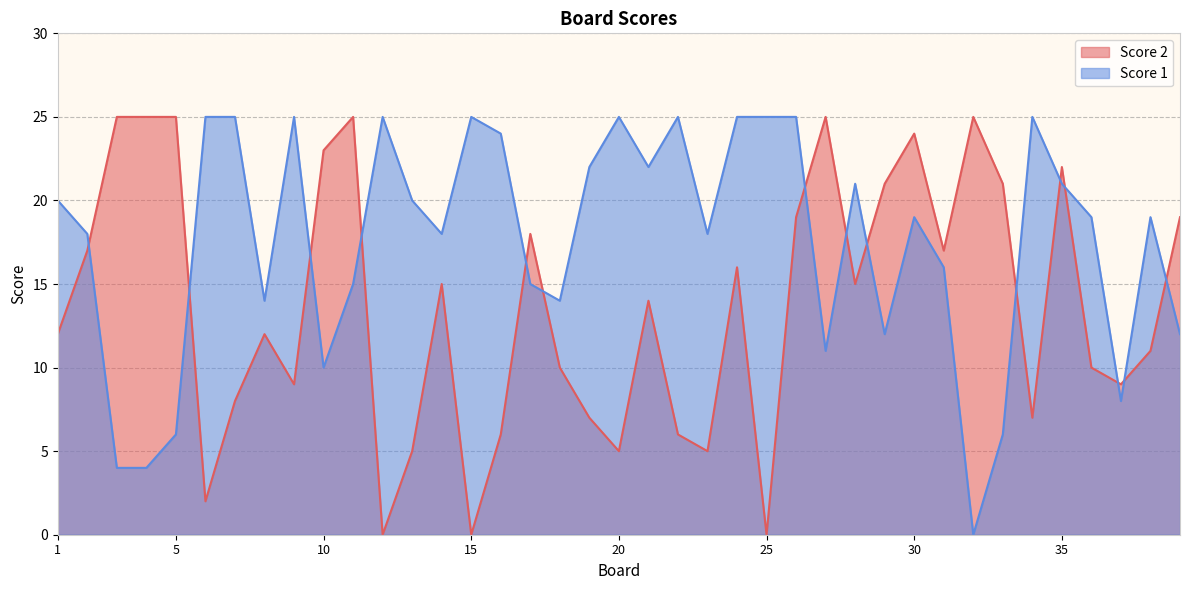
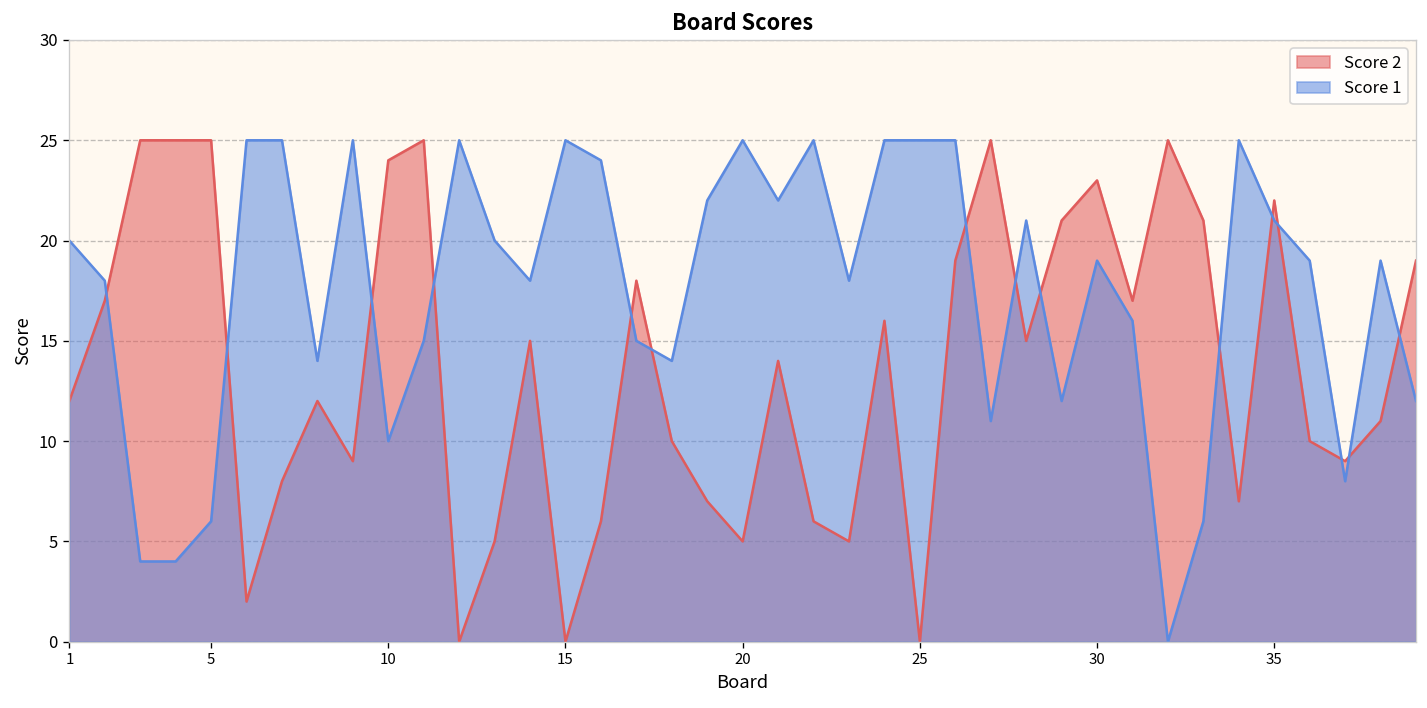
Score 2, 10: 23 -> 24
Score 2, 30: 24 -> 23
